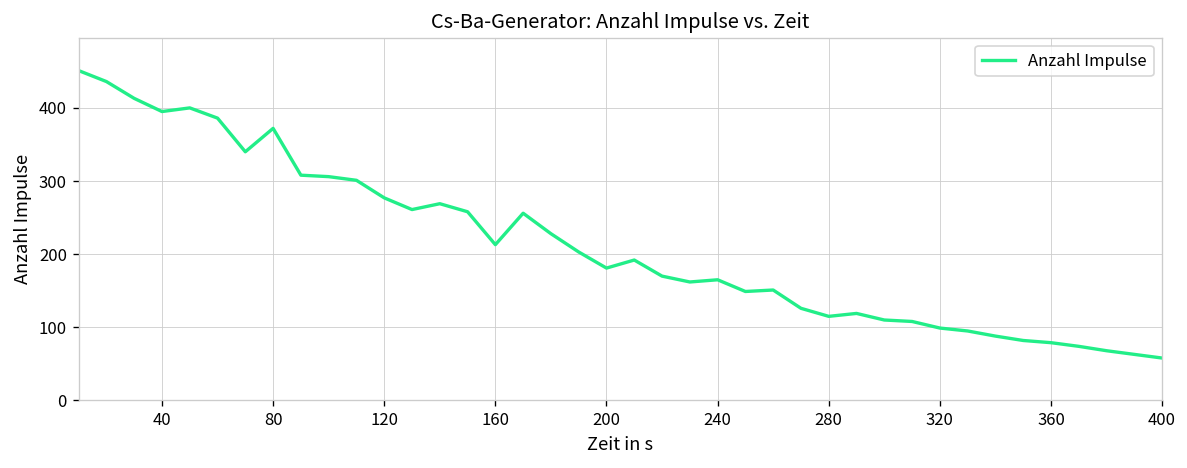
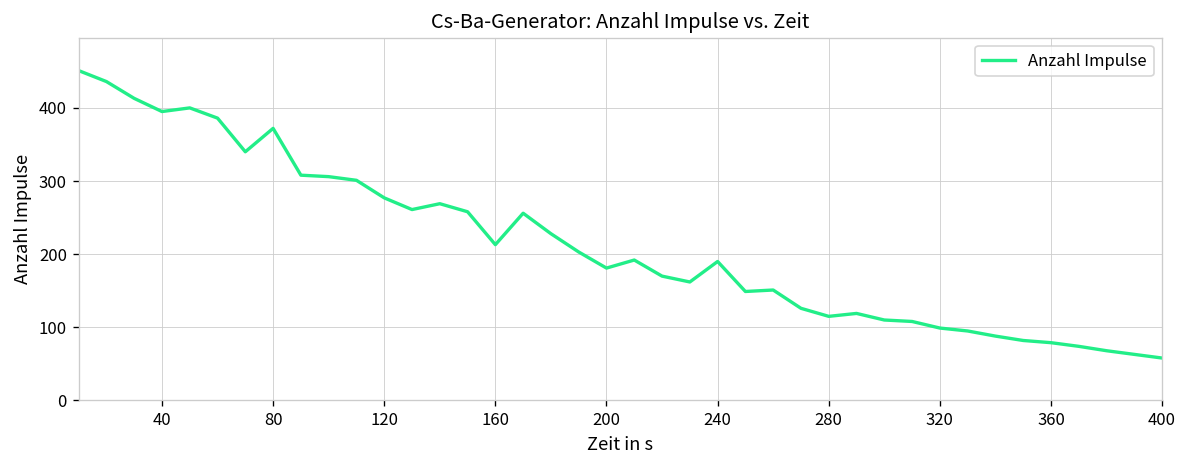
240: 170 -> 190
